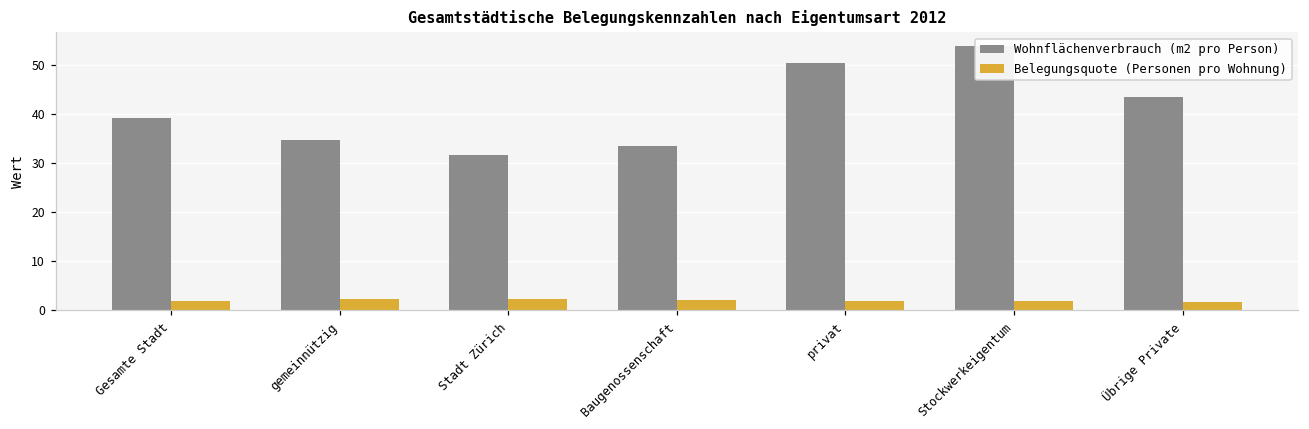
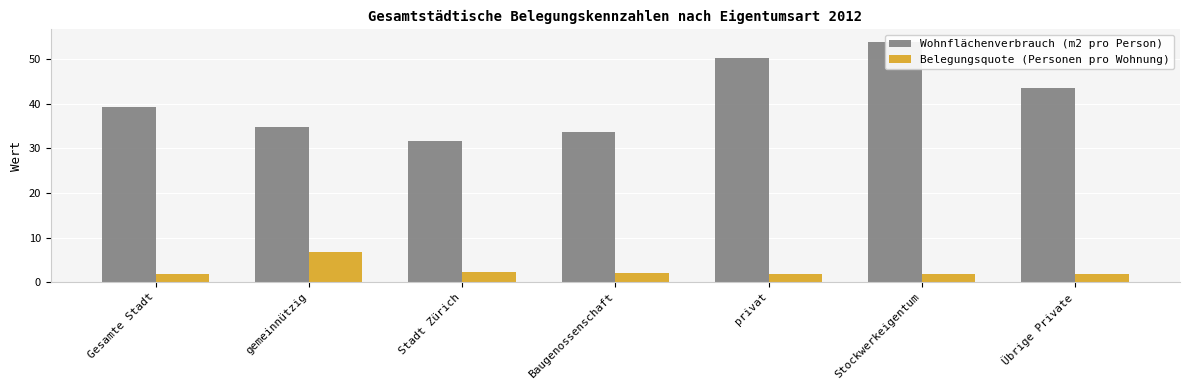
Belegungsquote (Personen pro Wohnung), gemeinnützig: 2 -> 7
